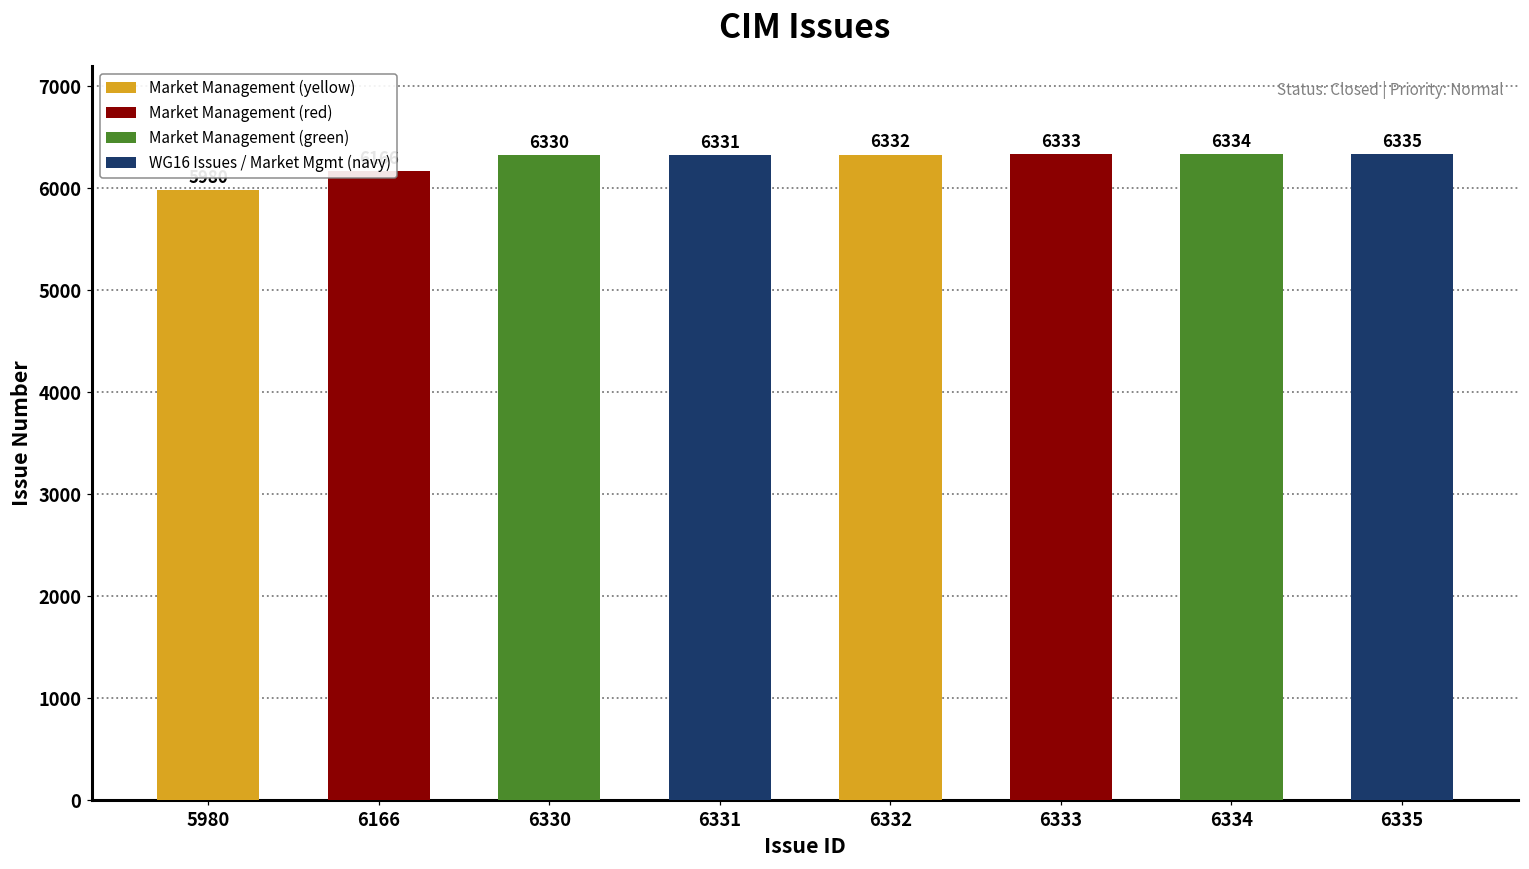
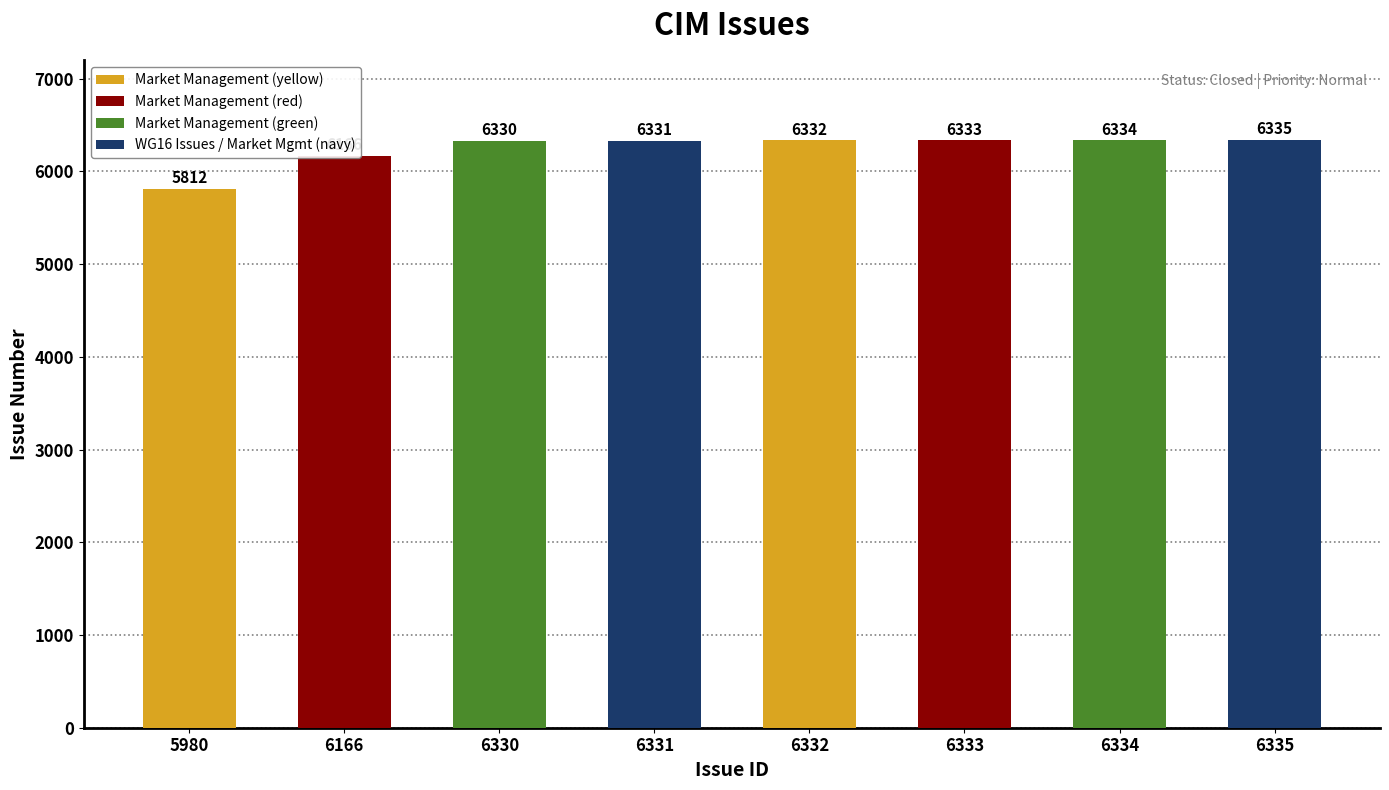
5980: 6000 -> 5800
